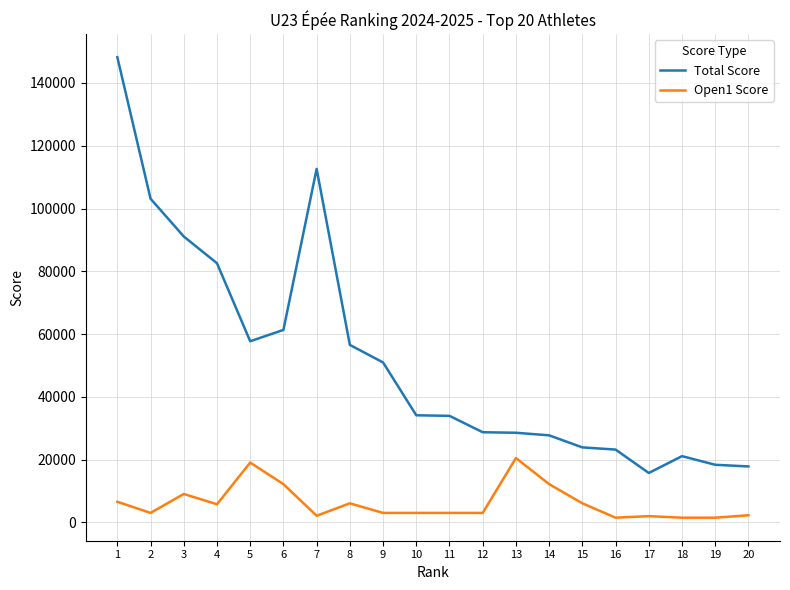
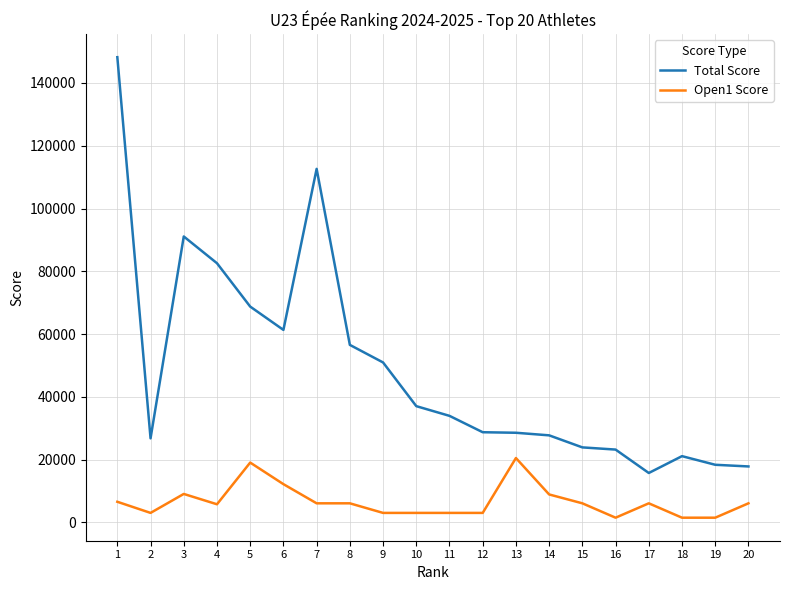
Total Score, 2: 103000 -> 27000
Total Score, 5: 58000 -> 69000
Open1 Score, 7: 2000 -> 6000
Total Score, 10: 34000 -> 37000
Open1 Score, 14: 12000 -> 9000
Open1 Score, 17: 2000 -> 6000
Open1 Score, 20: 2000 -> 6000
